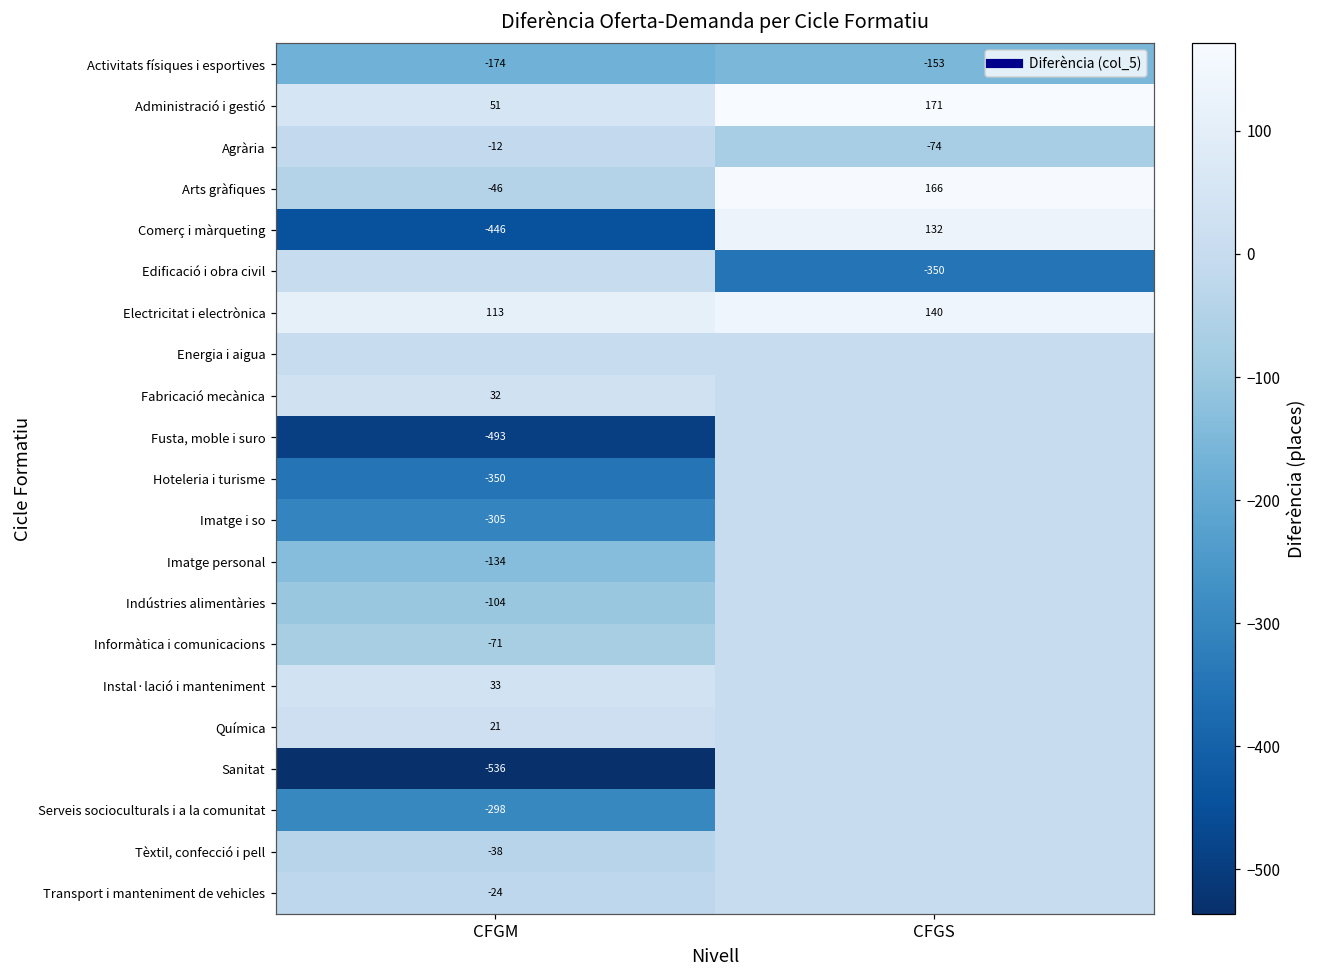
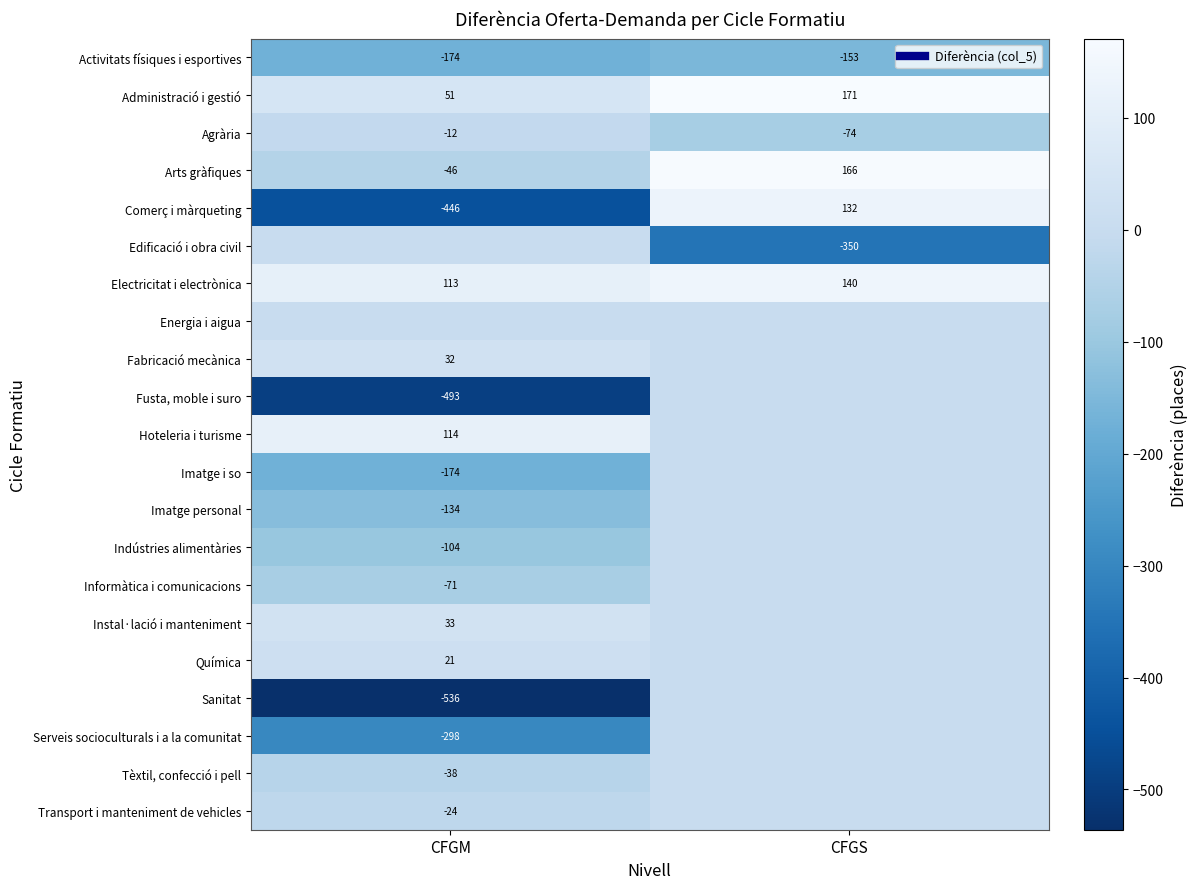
Hoteleria i turisme, CFGM: -350 -> 114
Imatge i so, CFGM: -305 -> -174
